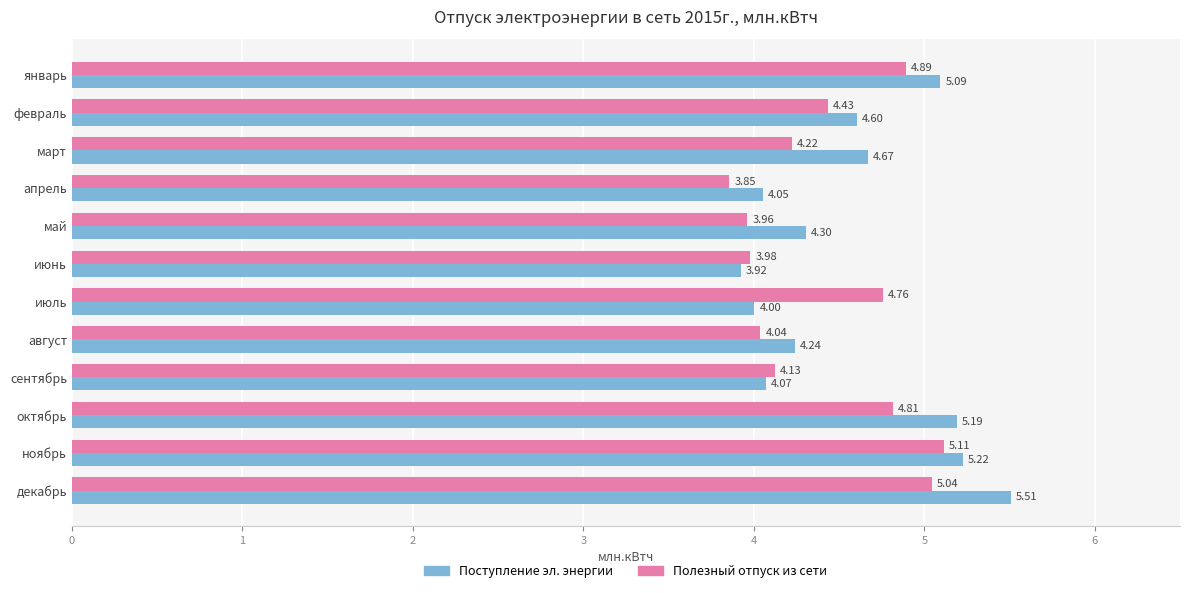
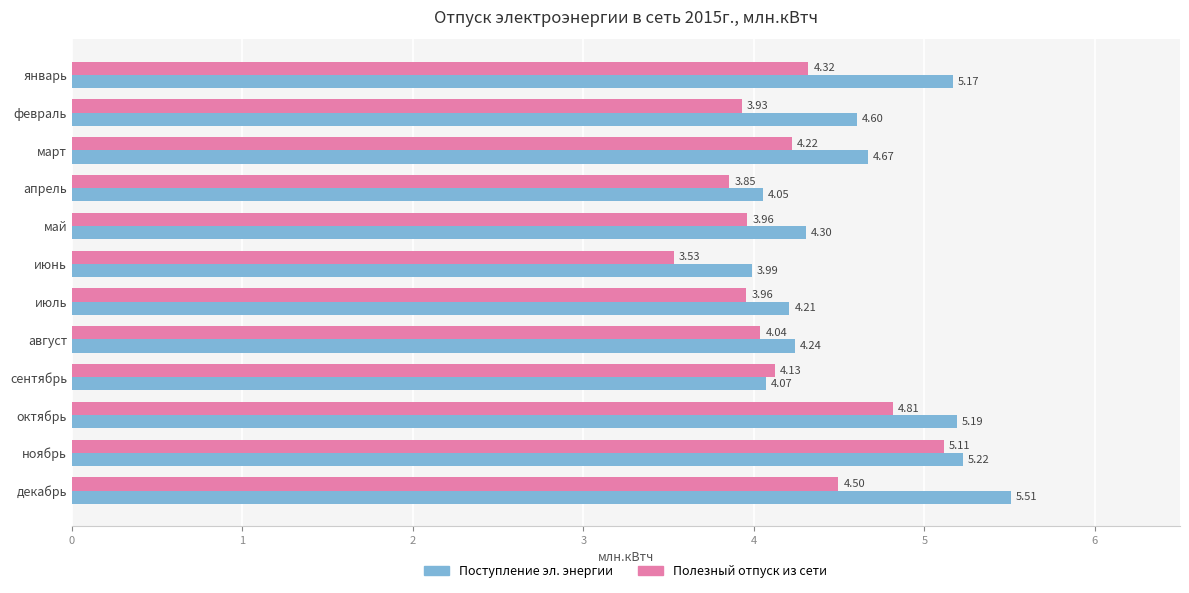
Полезный отпуск из сети, январь: 4.89 -> 4.32
Поступление эл. энергии, январь: 5.09 -> 5.17
Полезный отпуск из сети, февраль: 4.43 -> 3.93
Полезный отпуск из сети, июнь: 3.98 -> 3.53
Поступление эл. энергии, июнь: 3.92 -> 3.99
Полезный отпуск из сети, июль: 4.76 -> 3.96
Поступление эл. энергии, июль: 4.00 -> 4.21
Полезный отпуск из сети, декабрь: 5.04 -> 4.50
